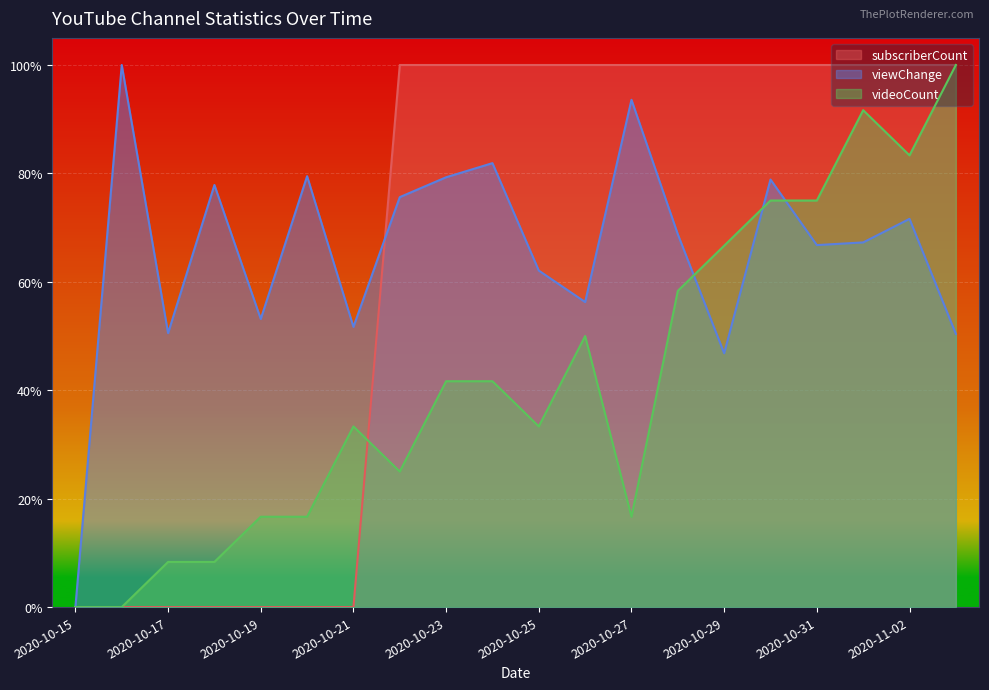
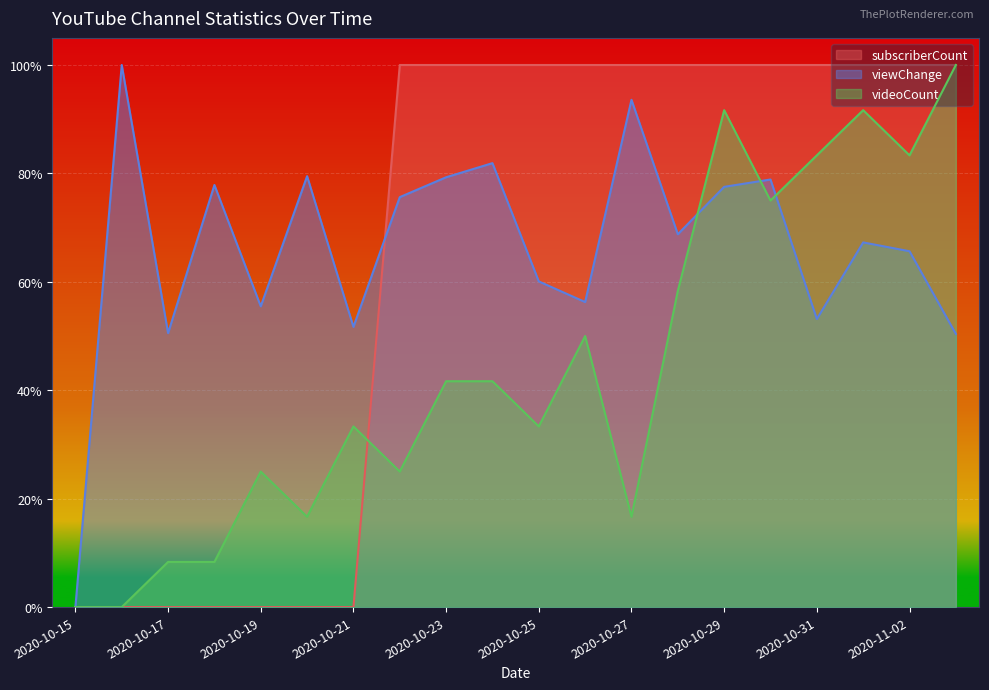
viewChange, 2020-10-19: 53% -> 55%
videoCount, 2020-10-19: 17% -> 25%
viewChange, 2020-10-25: 62% -> 60%
viewChange, 2020-10-29: 47% -> 78%
videoCount, 2020-10-29: 67% -> 92%
viewChange, 2020-10-31: 67% -> 53%
videoCount, 2020-10-31: 75% -> 83%
viewChange, 2020-11-02: 72% -> 66%
